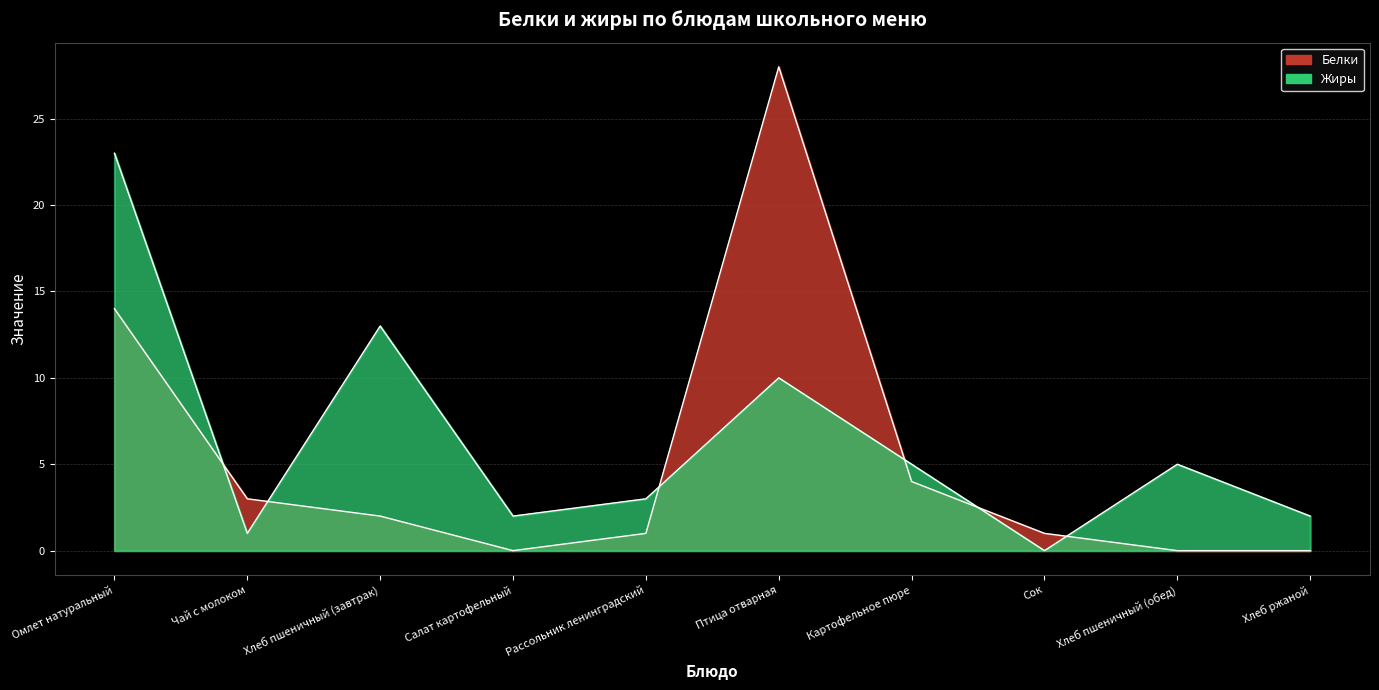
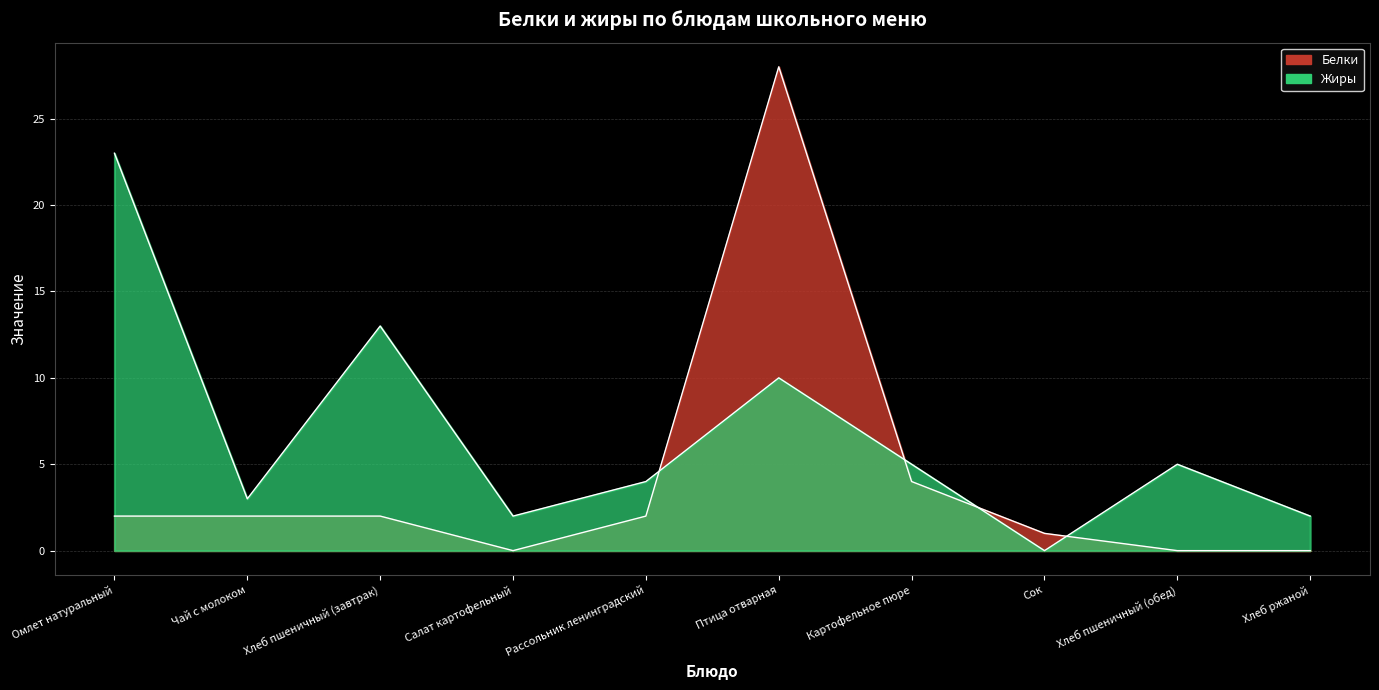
Белки, Омлет натуральный: 14 -> 2
Белки, Чай с молоком: 3 -> 2
Жиры, Чай с молоком: 1 -> 3
Белки, Рассольник ленинградский: 1 -> 2
Жиры, Рассольник ленинградский: 3 -> 4
